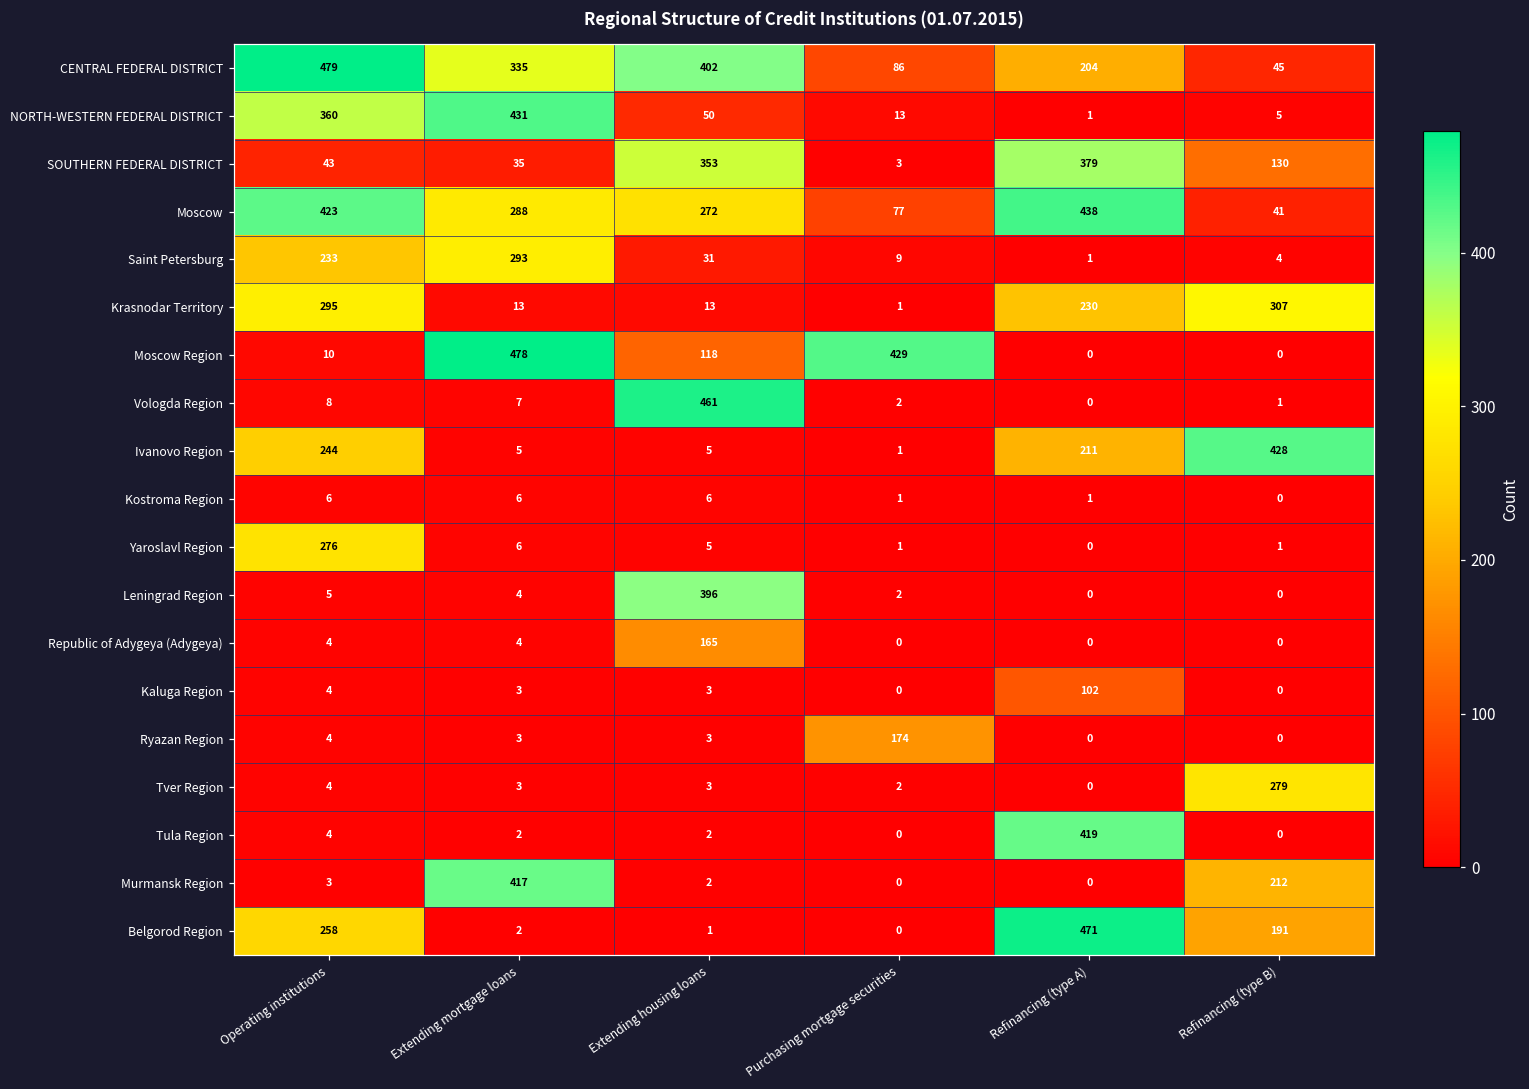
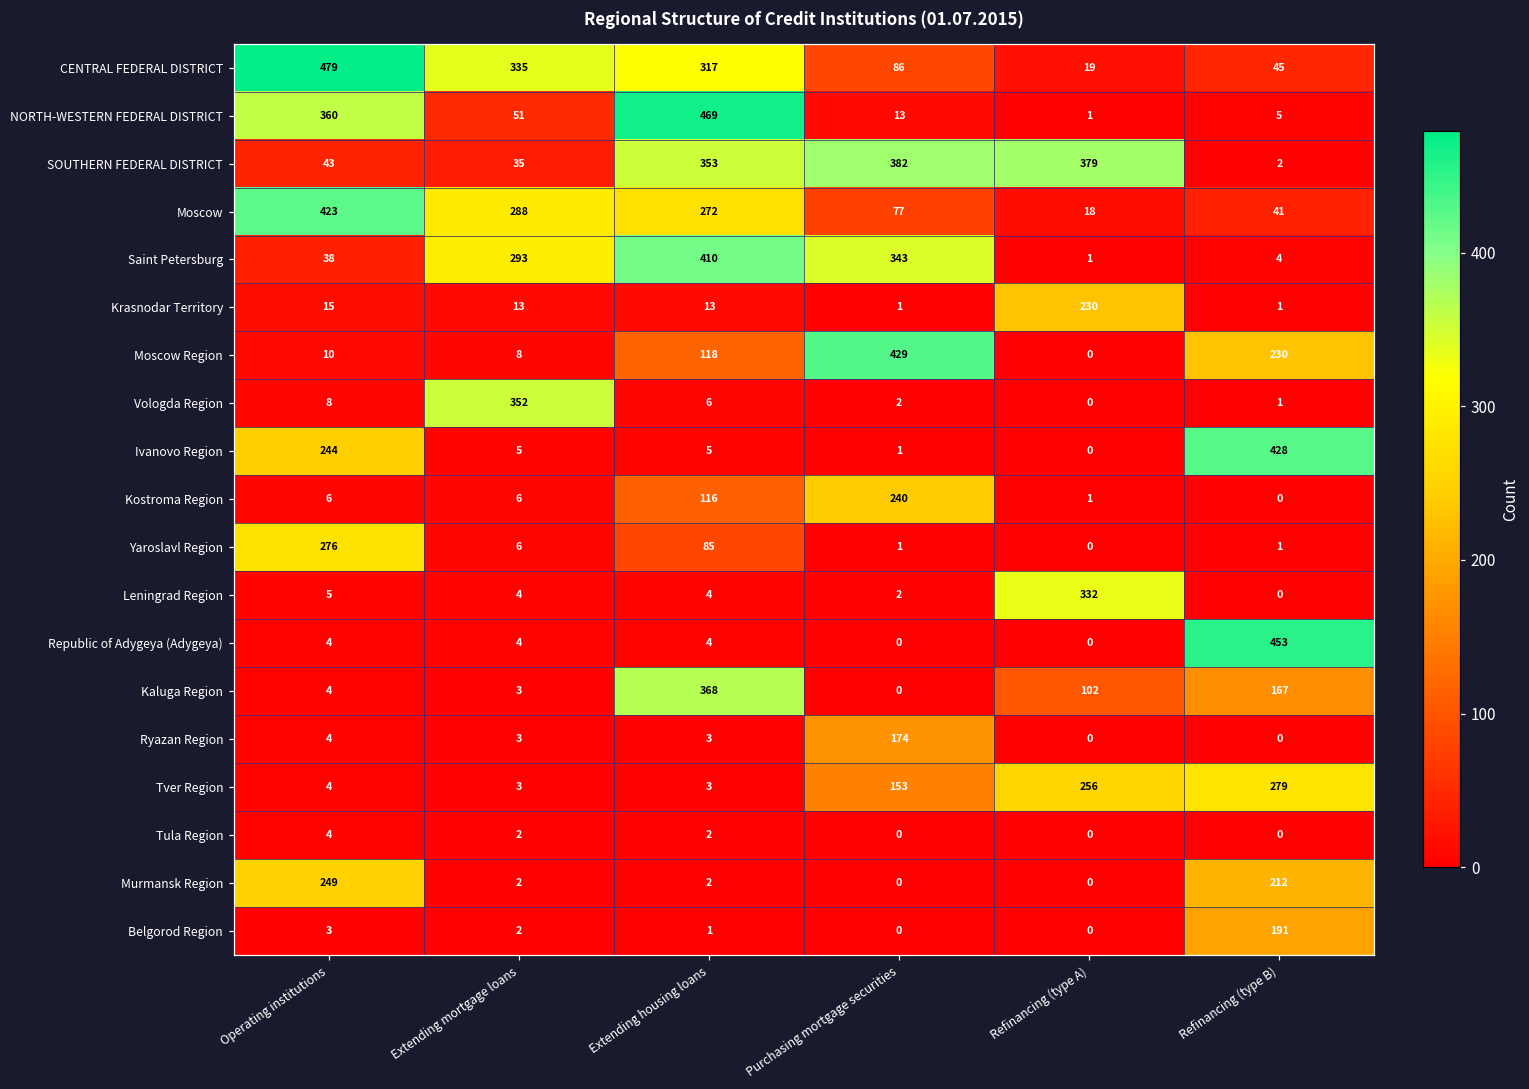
CENTRAL FEDERAL DISTRICT, Extending housing loans: 402 -> 317
CENTRAL FEDERAL DISTRICT, Refinancing (type A): 204 -> 19
NORTH-WESTERN FEDERAL DISTRICT, Extending mortgage loans: 431 -> 51
NORTH-WESTERN FEDERAL DISTRICT, Extending housing loans: 50 -> 469
SOUTHERN FEDERAL DISTRICT, Purchasing mortgage securities: 3 -> 382
SOUTHERN FEDERAL DISTRICT, Refinancing (type B): 130 -> 2
Moscow, Refinancing (type A): 438 -> 18
Saint Petersburg, Operating institutions: 233 -> 38
Saint Petersburg, Extending housing loans: 31 -> 410
Saint Petersburg, Purchasing mortgage securities: 9 -> 343
Krasnodar Territory, Operating institutions: 295 -> 15
Krasnodar Territory, Refinancing (type B): 307 -> 1
Moscow Region, Extending mortgage loans: 478 -> 8
Moscow Region, Refinancing (type B): 0 -> 230
Vologda Region, Extending mortgage loans: 7 -> 352
Vologda Region, Extending housing loans: 461 -> 6
Ivanovo Region, Refinancing (type A): 211 -> 0
Kostroma Region, Extending housing loans: 6 -> 116
Kostroma Region, Purchasing mortgage securities: 1 -> 240
Yaroslavl Region, Extending housing loans: 5 -> 85
Leningrad Region, Extending housing loans: 396 -> 4
Leningrad Region, Refinancing (type A): 0 -> 332
Republic of Adygeya (Adygeya), Extending housing loans: 165 -> 4
Republic of Adygeya (Adygeya), Refinancing (type B): 0 -> 453
Kaluga Region, Extending housing loans: 3 -> 368
Kaluga Region, Refinancing (type B): 0 -> 167
Tver Region, Purchasing mortgage securities: 2 -> 153
Tver Region, Refinancing (type A): 0 -> 256
Tula Region, Refinancing (type A): 419 -> 0
Murmansk Region, Operating institutions: 3 -> 249
Murmansk Region, Extending mortgage loans: 417 -> 2
Belgorod Region, Operating institutions: 258 -> 3
Belgorod Region, Refinancing (type A): 471 -> 0
